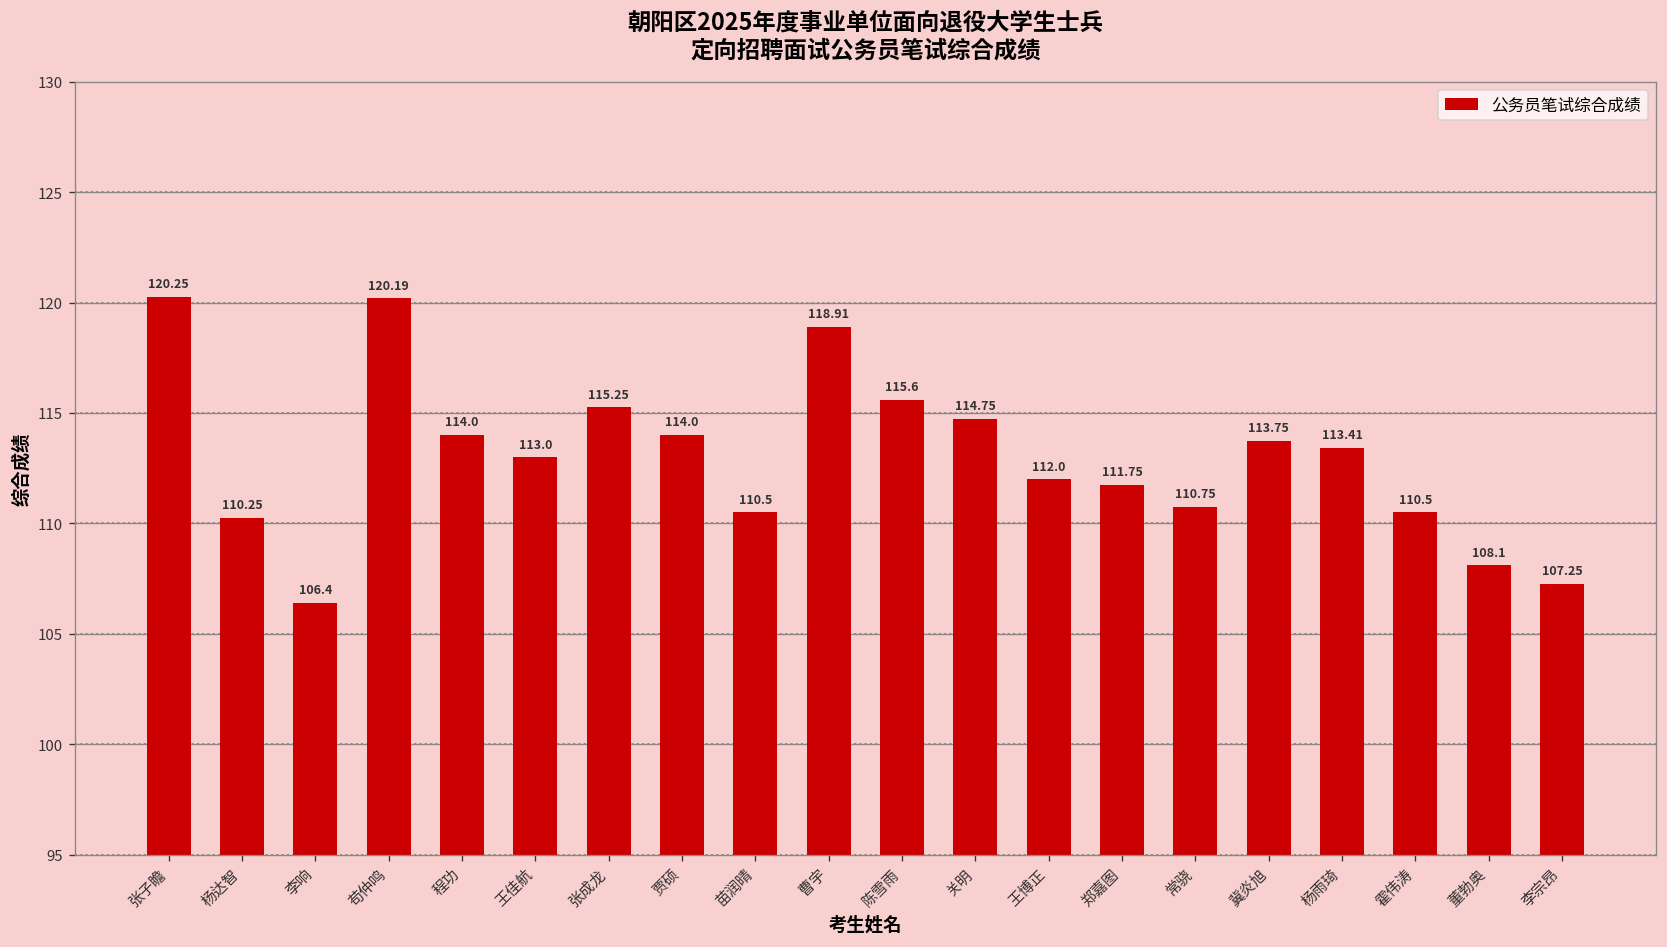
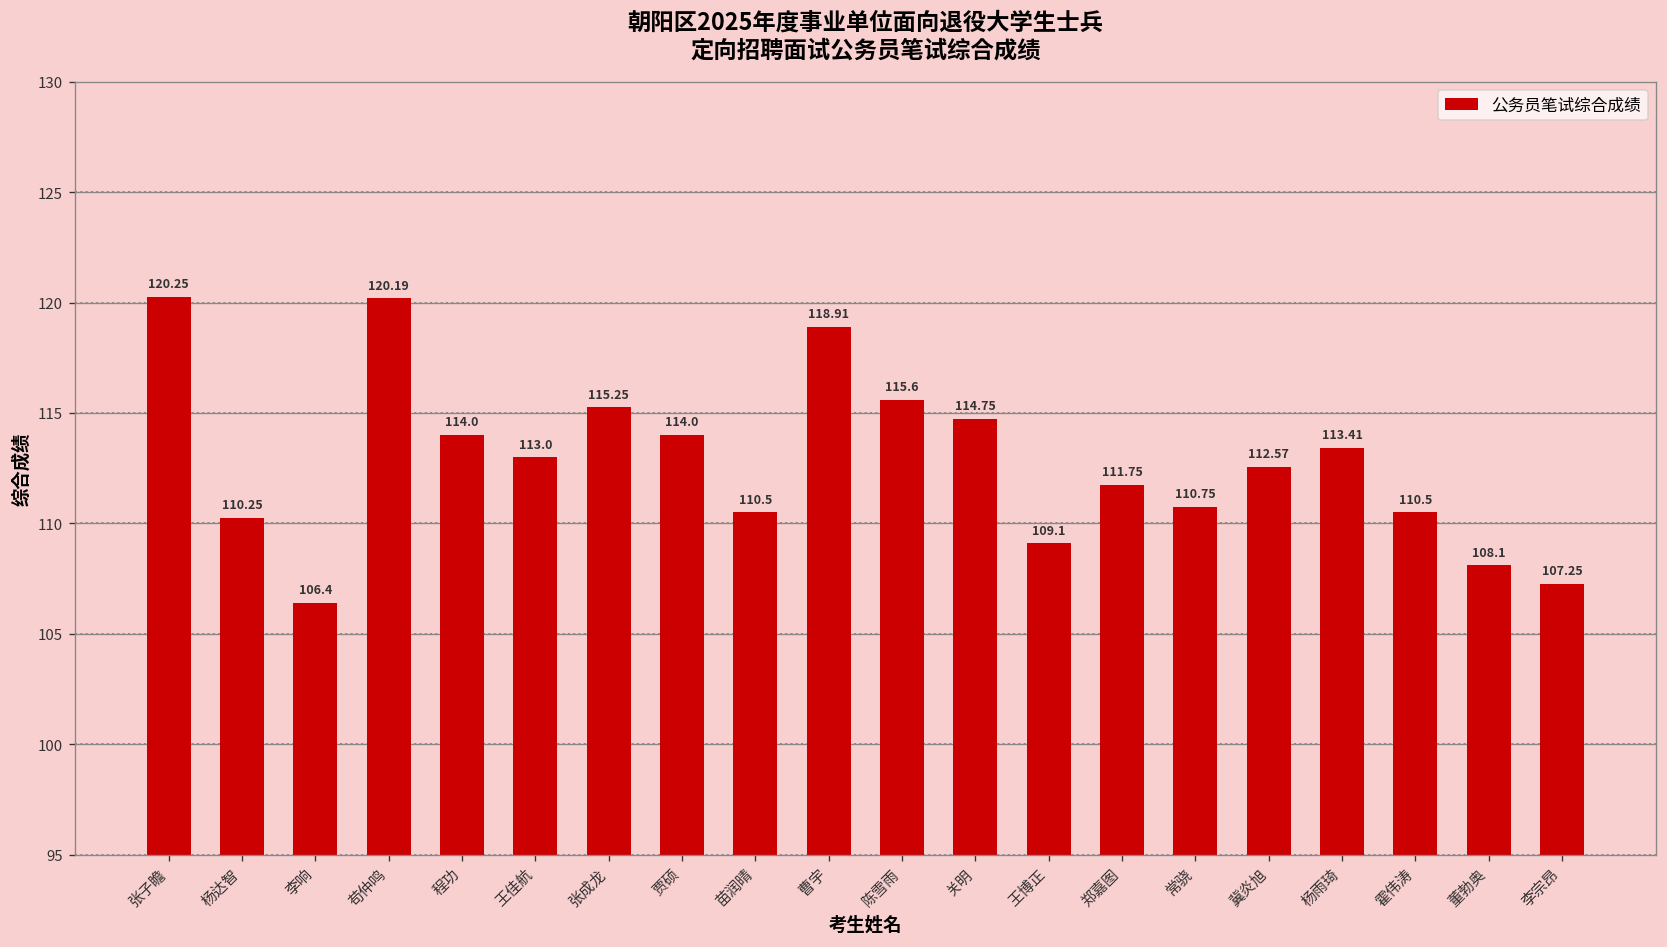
王博正: 112.0 -> 109.1
冀炎旭: 113.75 -> 112.57
